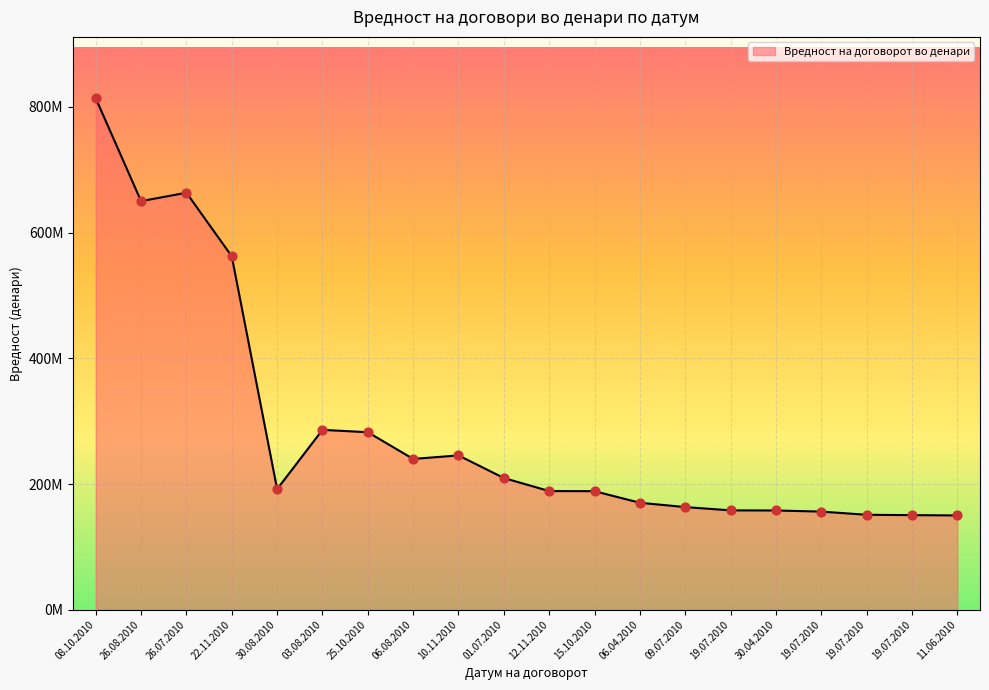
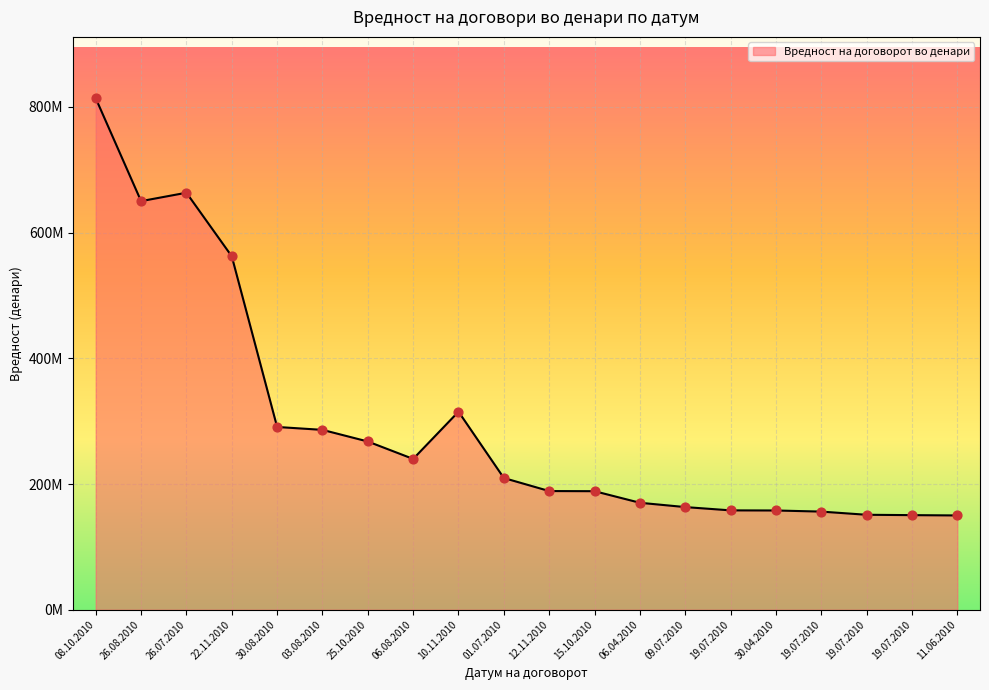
30.08.2010: 190000000 -> 290000000
25.10.2010: 280000000 -> 270000000
10.11.2010: 250000000 -> 320000000
